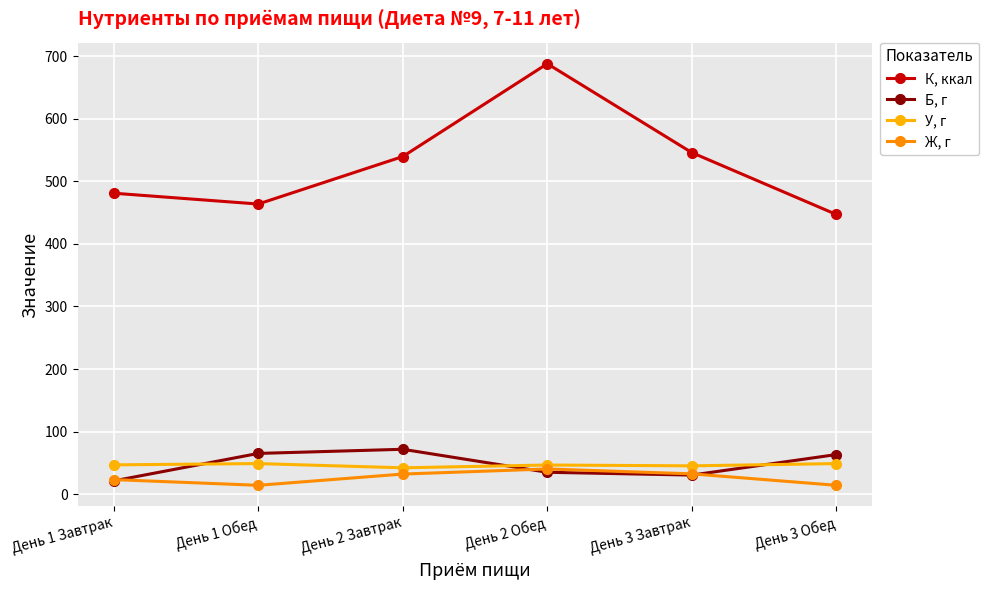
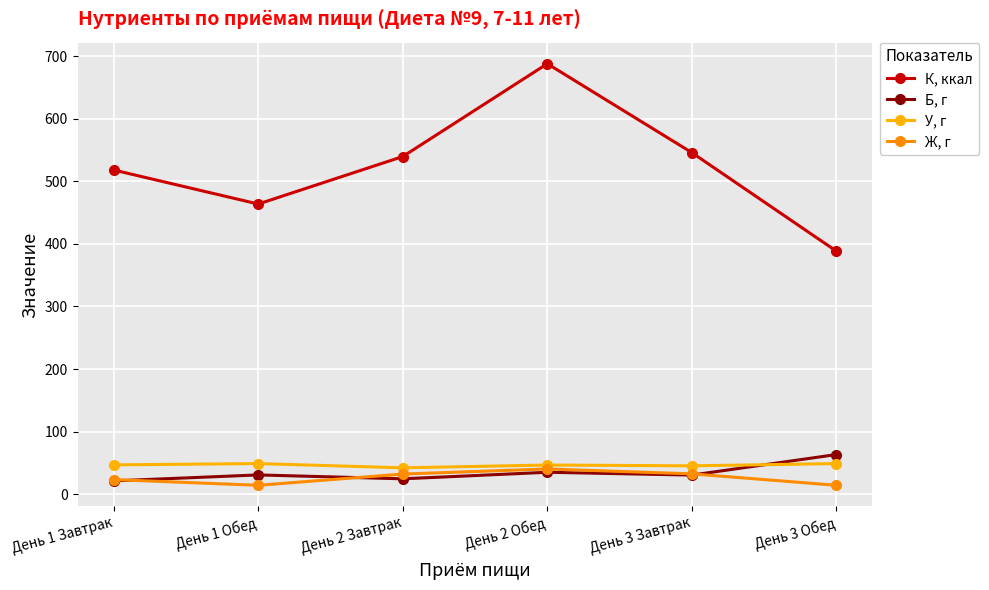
К, ккал, День 1 Завтрак: 480 -> 520
Б, г, День 1 Обед: 70 -> 30
Б, г, День 2 Завтрак: 70 -> 20
К, ккал, День 3 Обед: 450 -> 390
